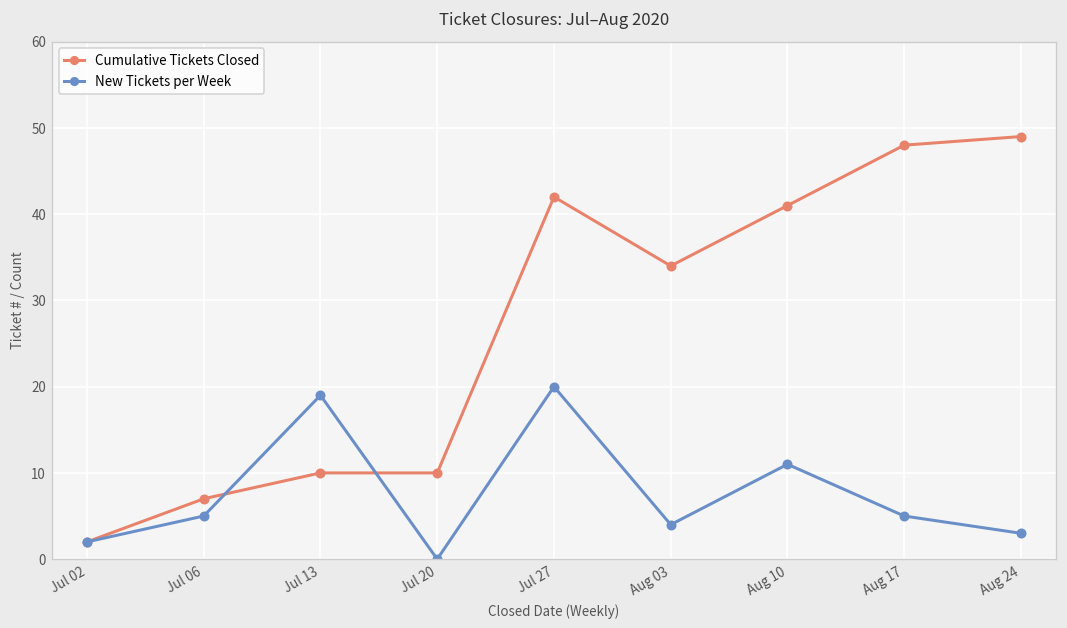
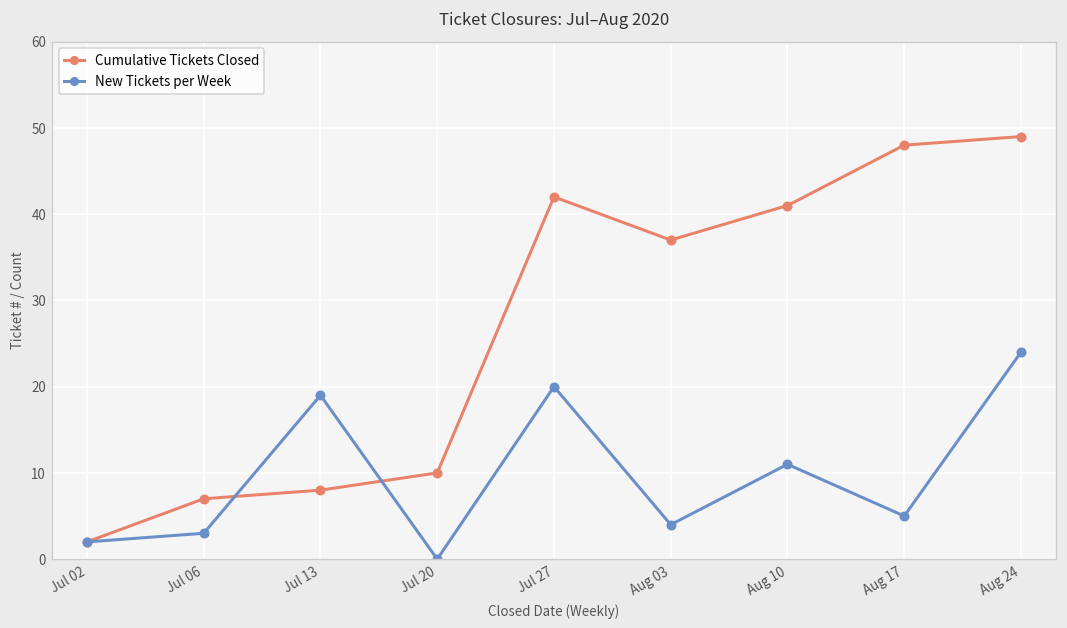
New Tickets per Week, Jul 06: 5 -> 3
Cumulative Tickets Closed, Jul 13: 10 -> 8
Cumulative Tickets Closed, Aug 03: 34 -> 37
New Tickets per Week, Aug 24: 3 -> 24
